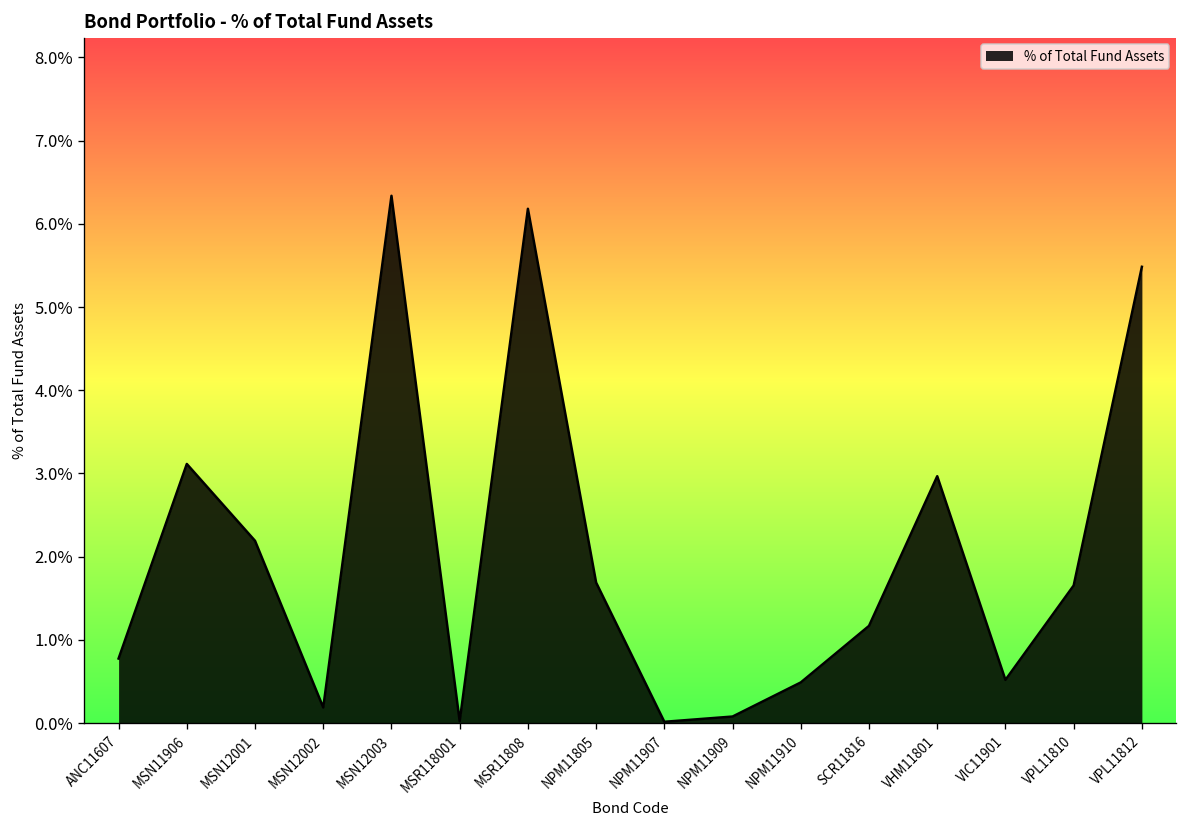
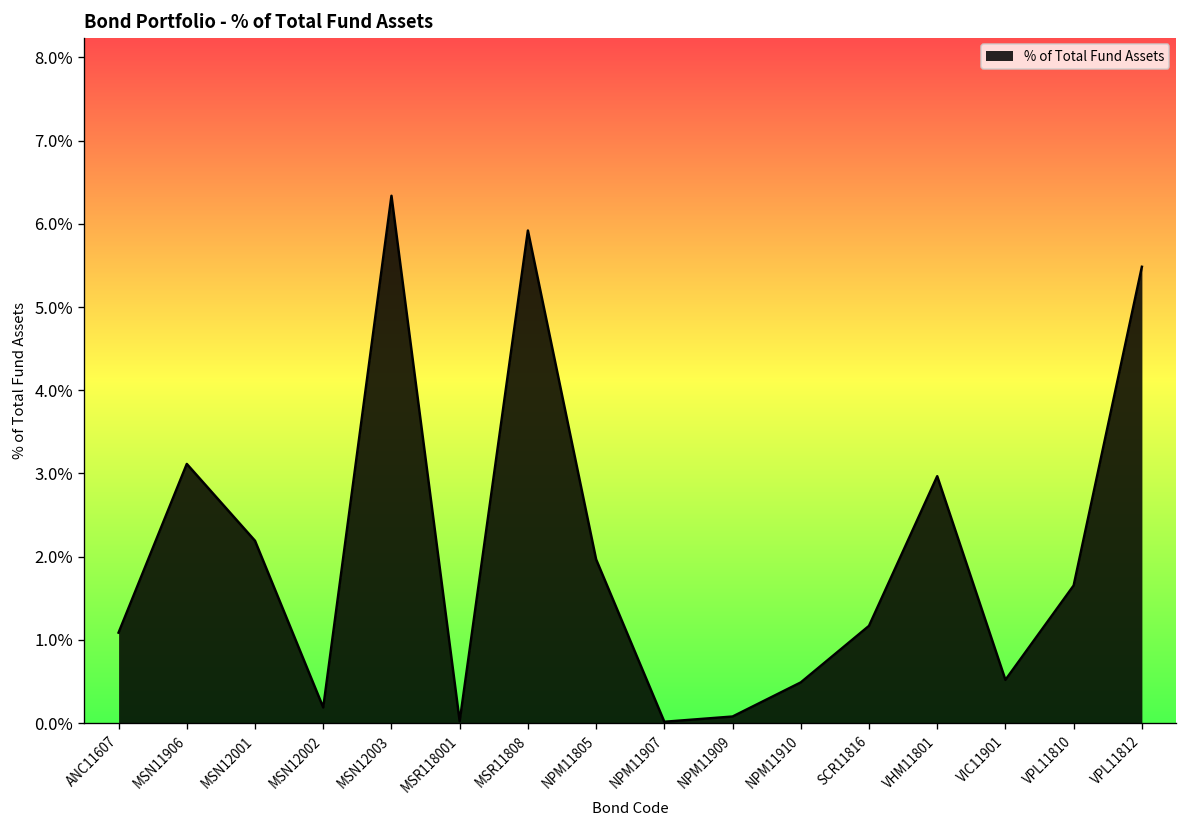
ANC11607: 0.8% -> 1.1%
MSR11808: 6.2% -> 5.9%
NPM11805: 1.7% -> 2.0%
